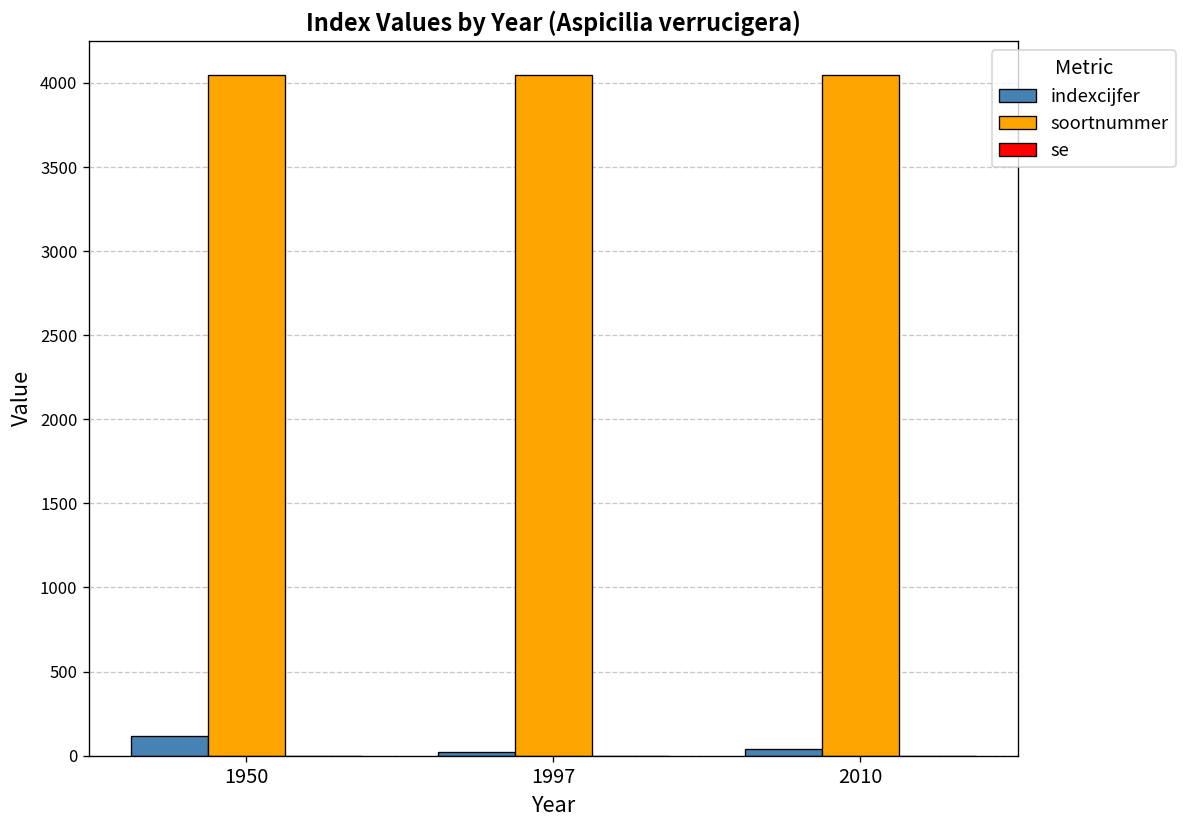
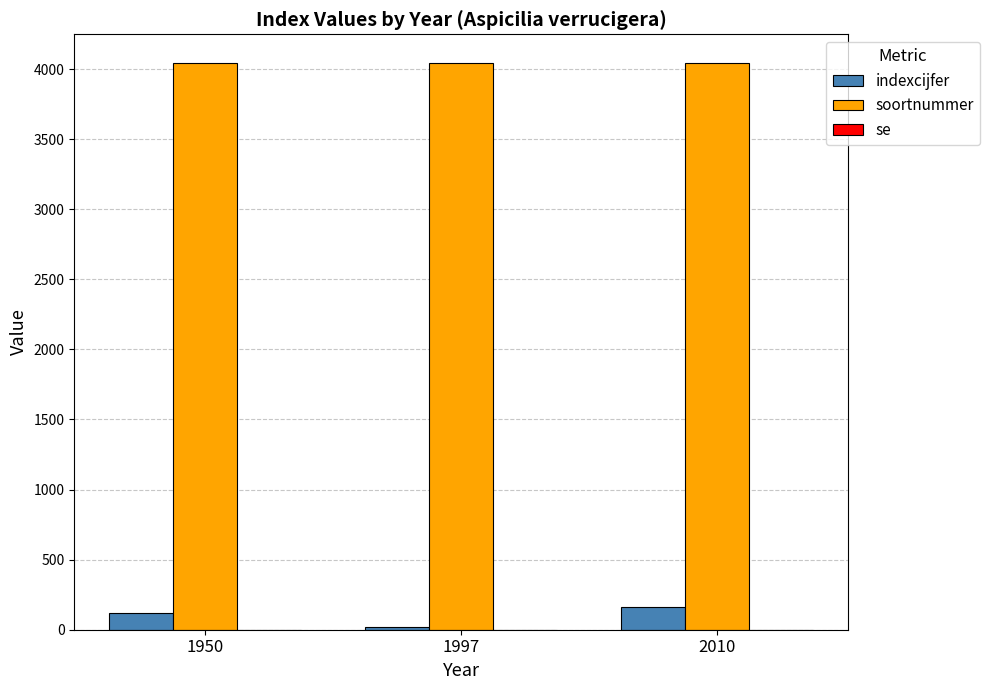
indexcijfer, 2010: 40 -> 170
